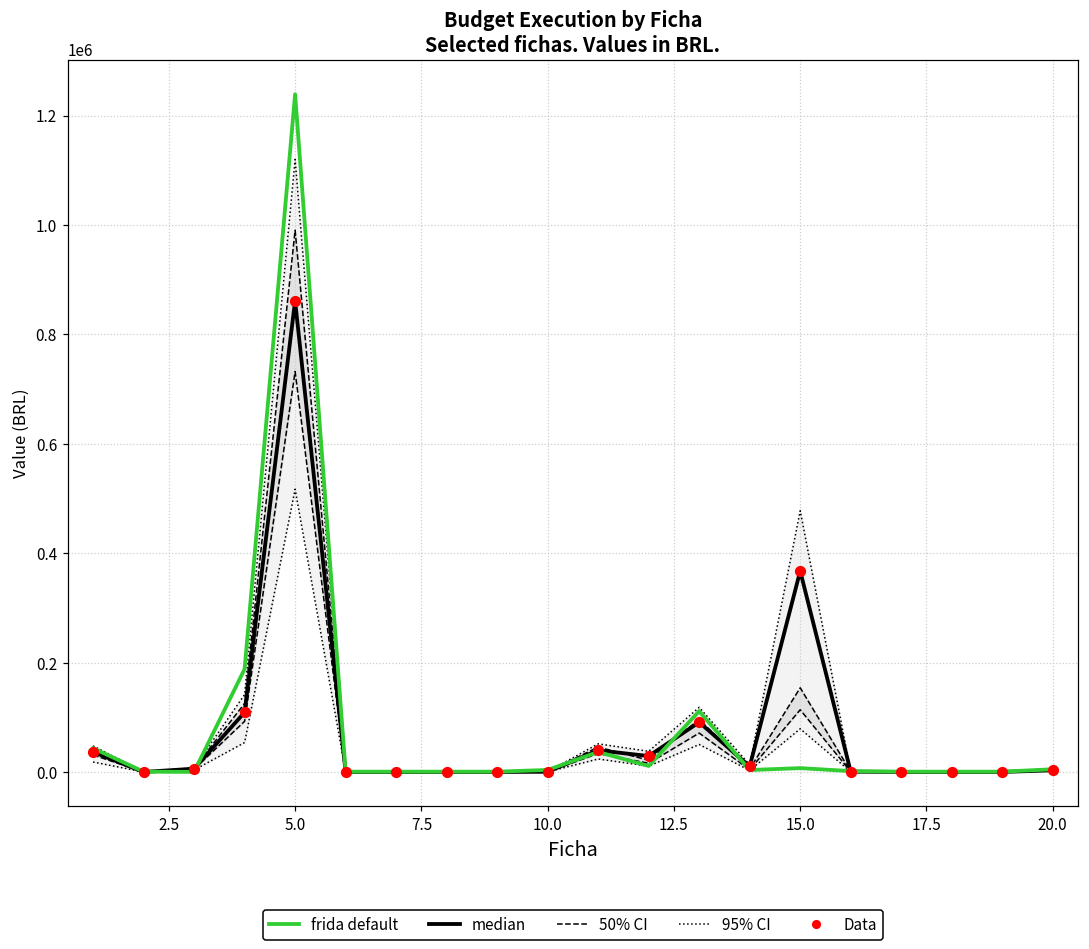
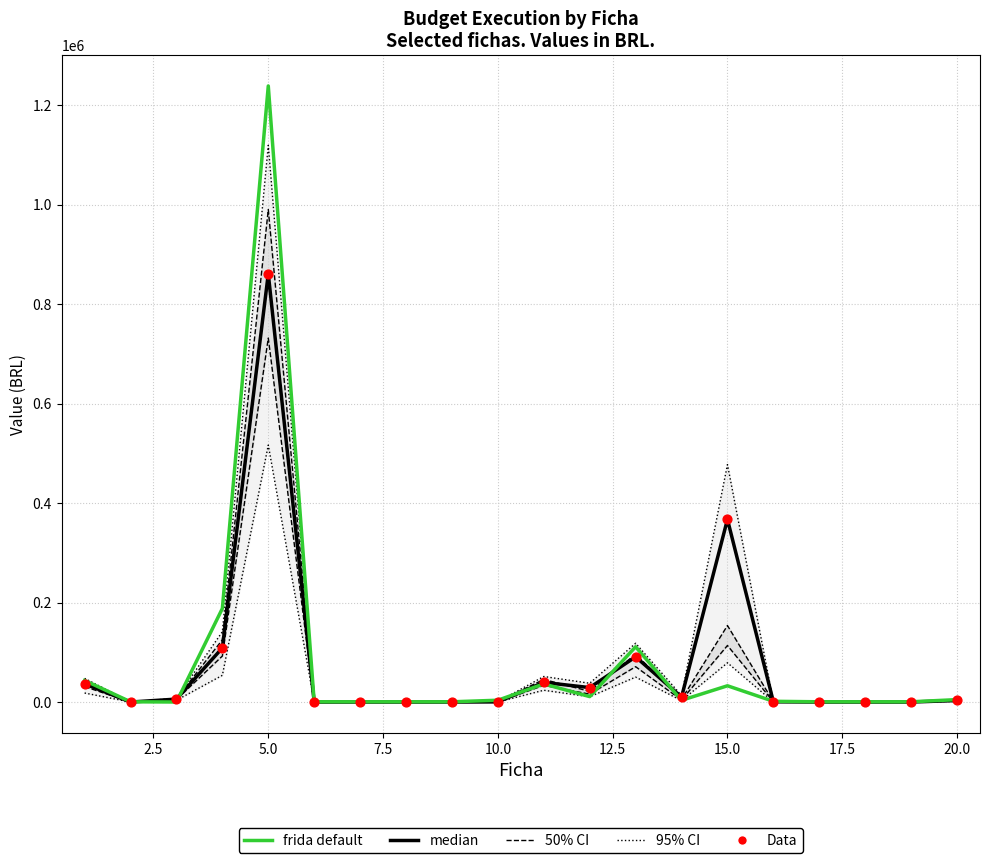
frida default, 15.0: 10000 -> 30000
